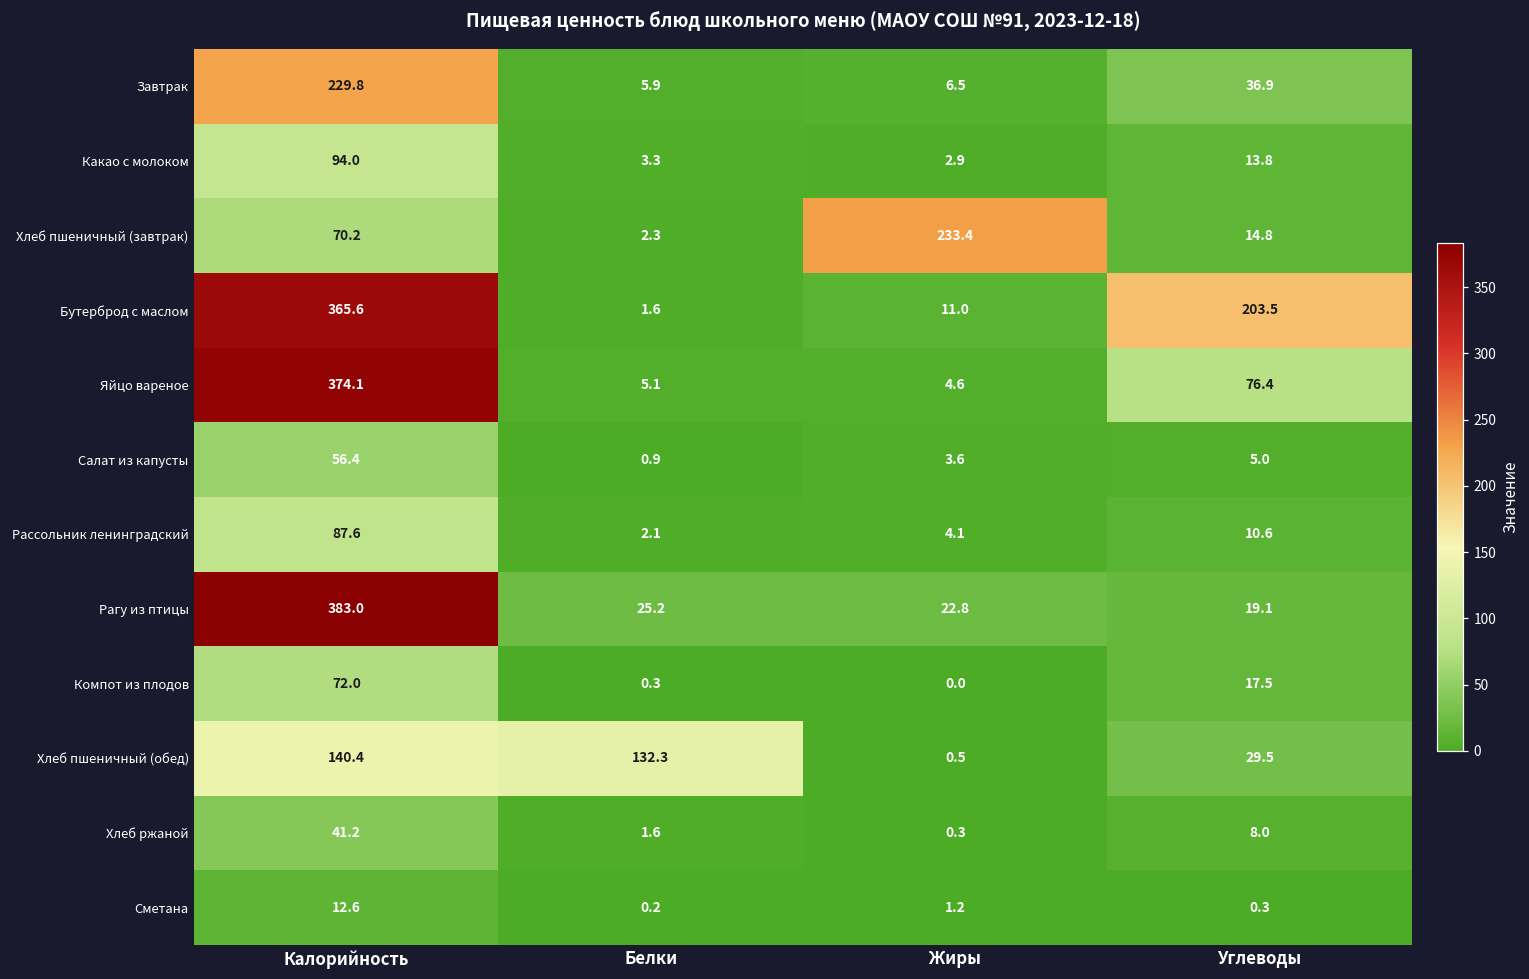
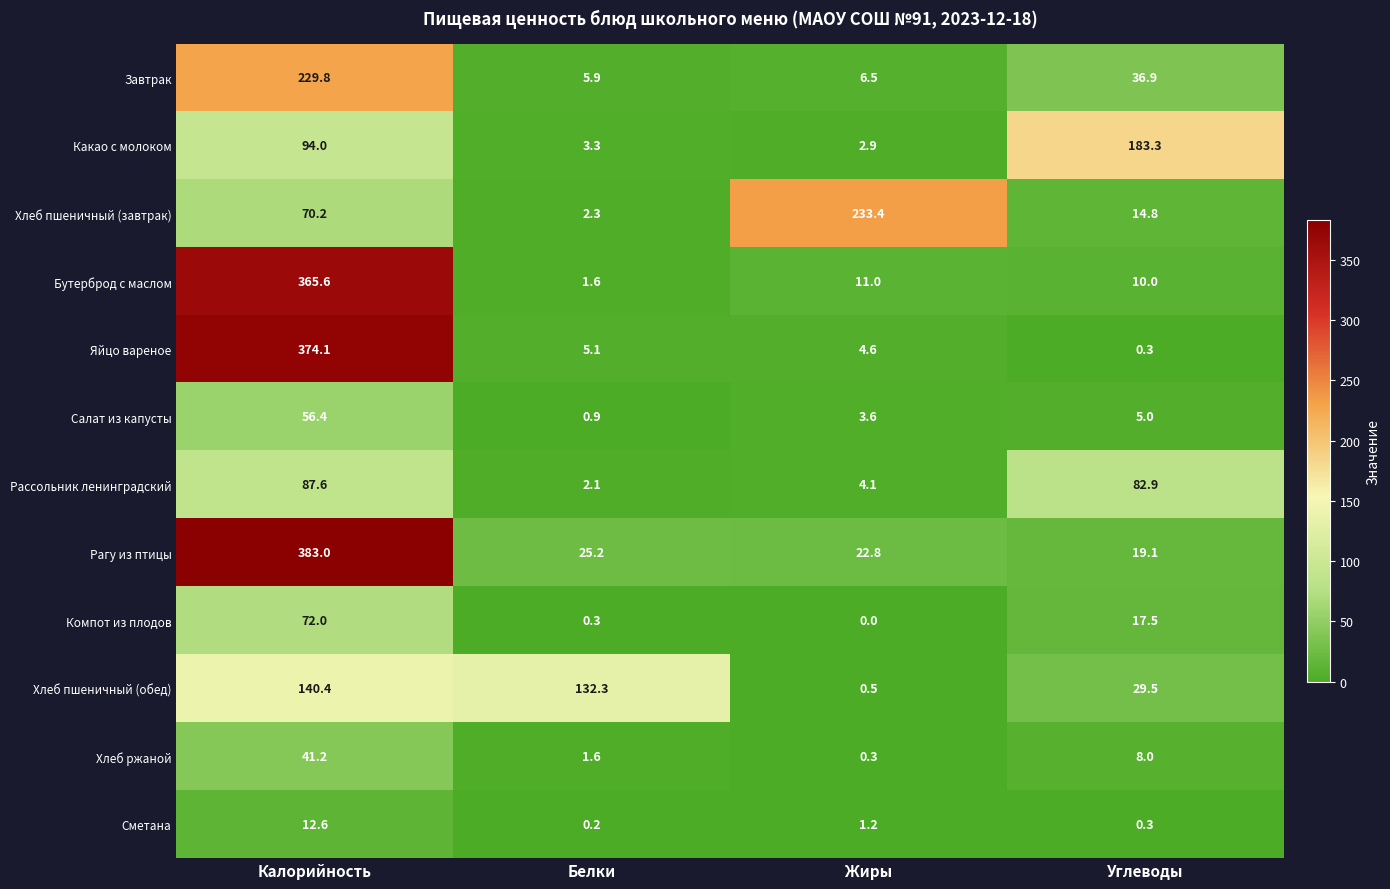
Какао с молоком, Углеводы: 13.8 -> 183.3
Бутерброд с маслом, Углеводы: 203.5 -> 10.0
Яйцо вареное, Углеводы: 76.4 -> 0.3
Рассольник ленинградский, Углеводы: 10.6 -> 82.9
